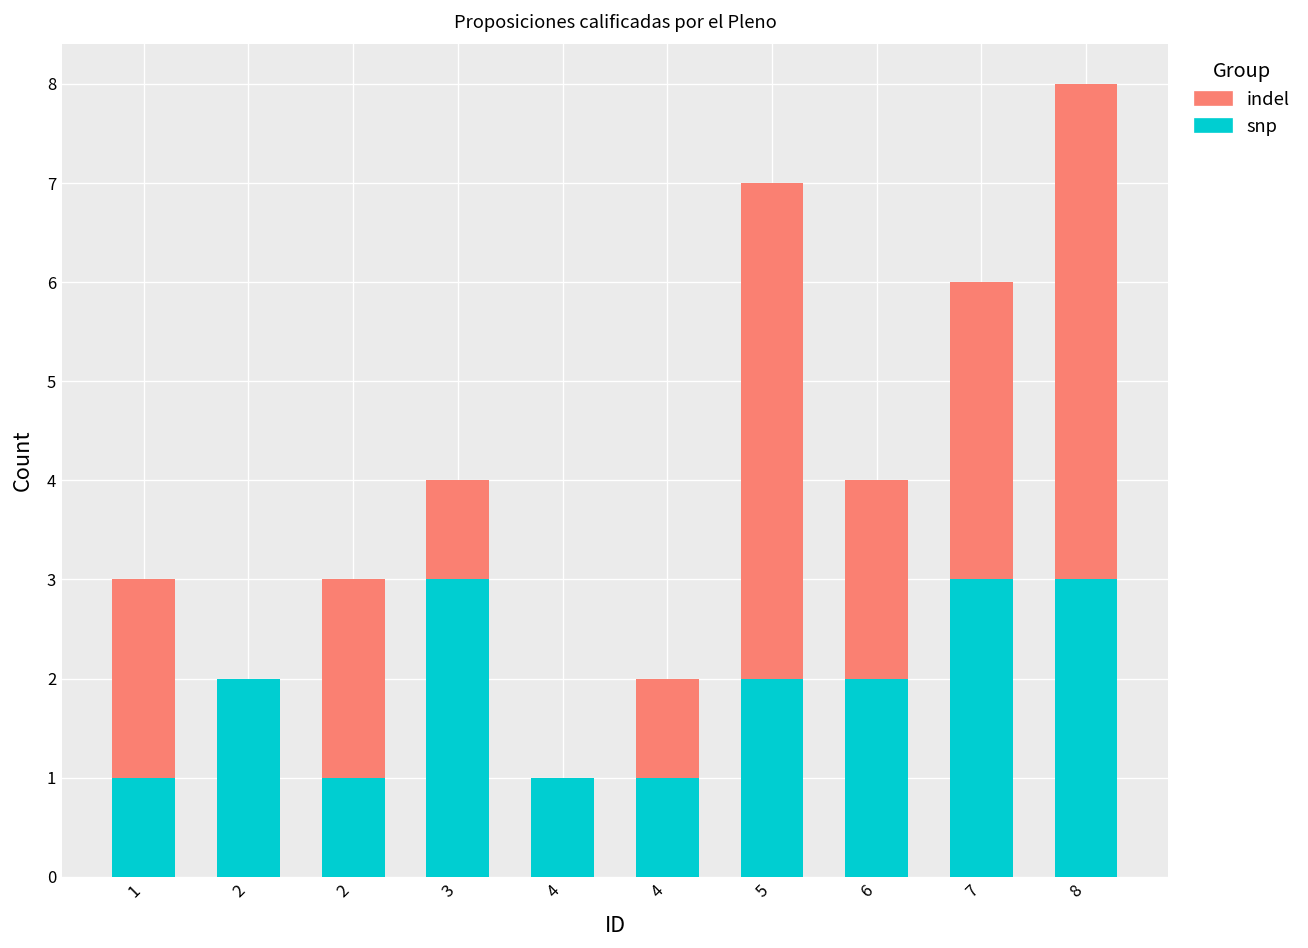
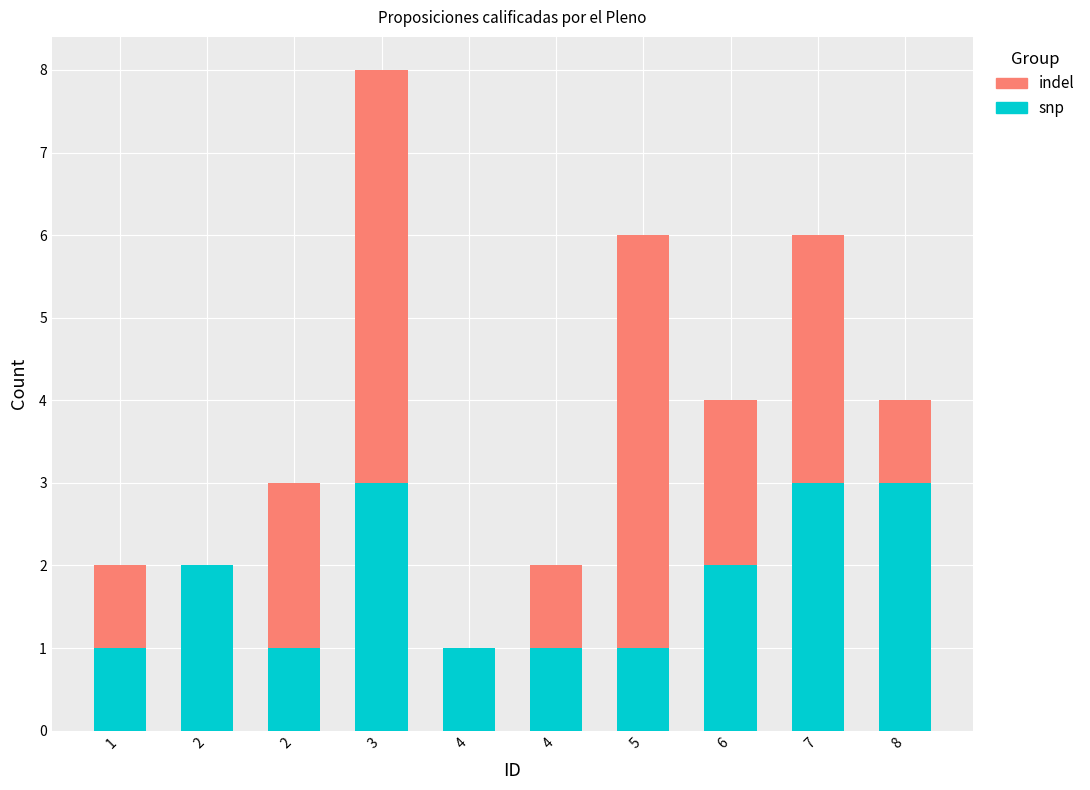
indel, 1: 2 -> 1
indel, 3: 1 -> 5
snp, 5: 2 -> 1
indel, 8: 5 -> 1
